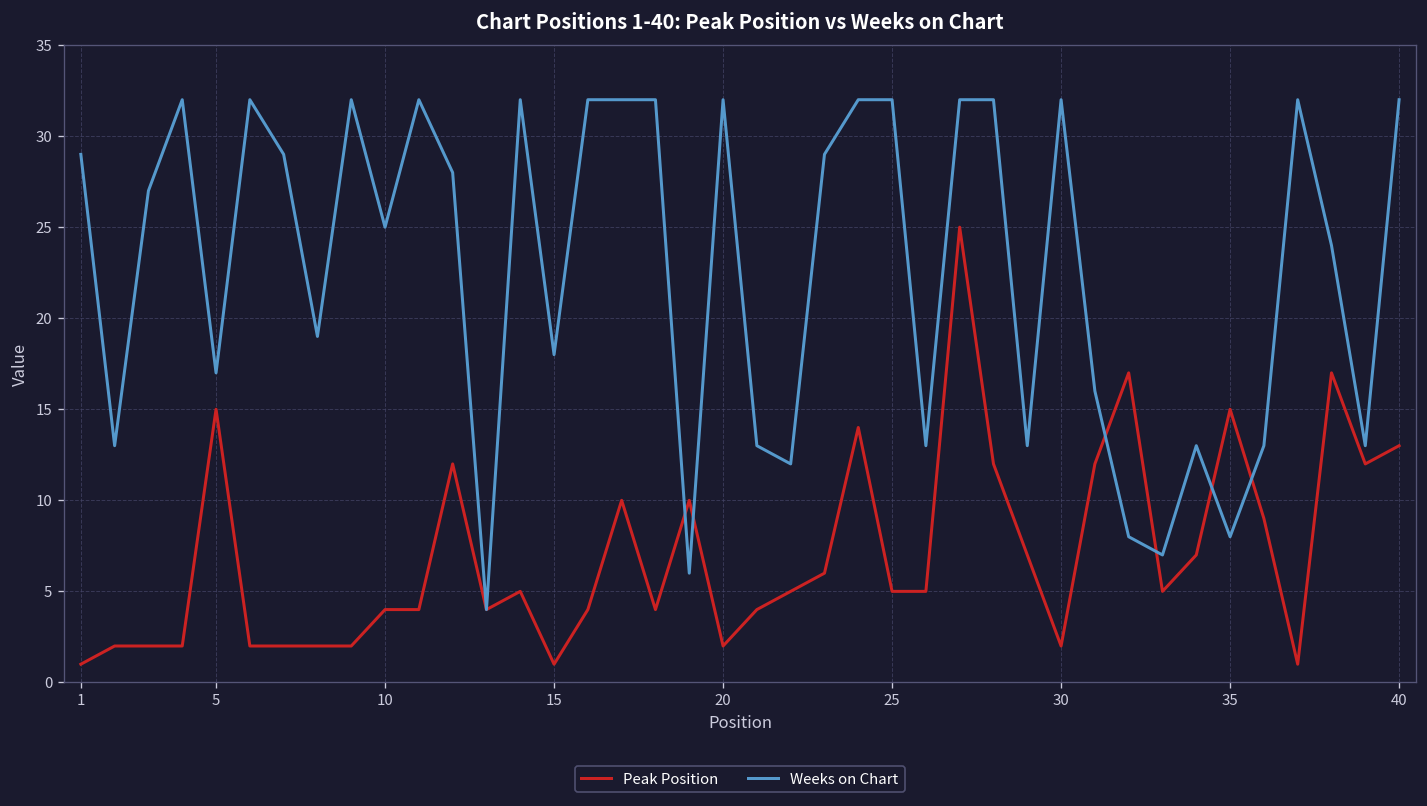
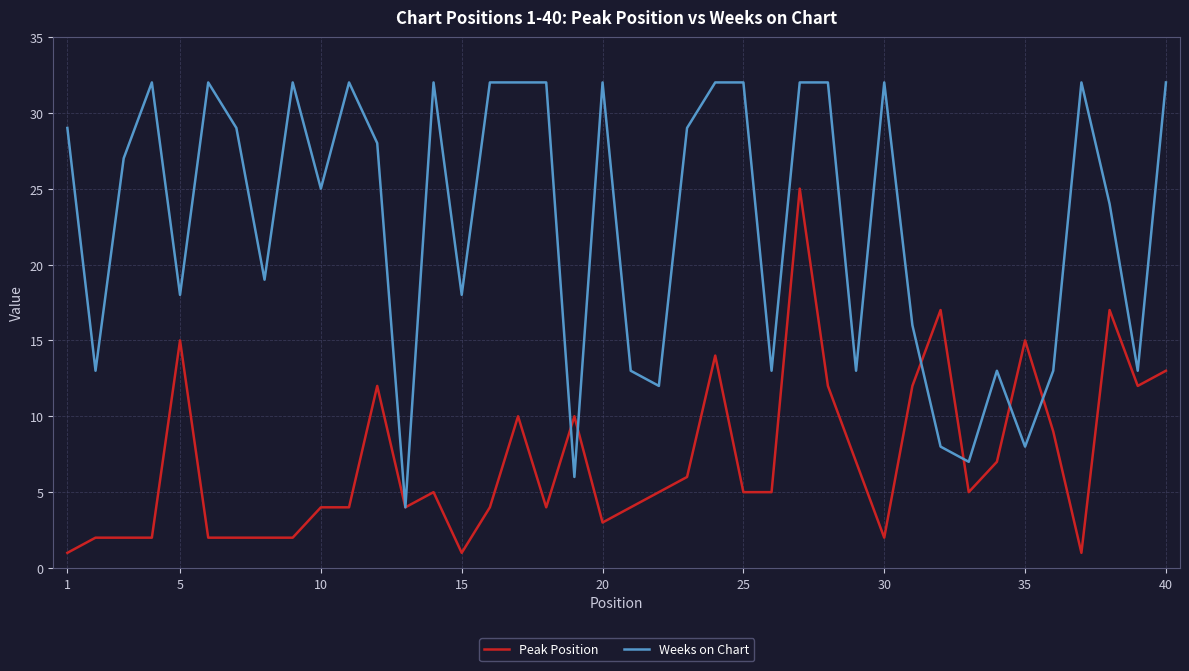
Weeks on Chart, 5: 17 -> 18
Peak Position, 20: 2 -> 3
